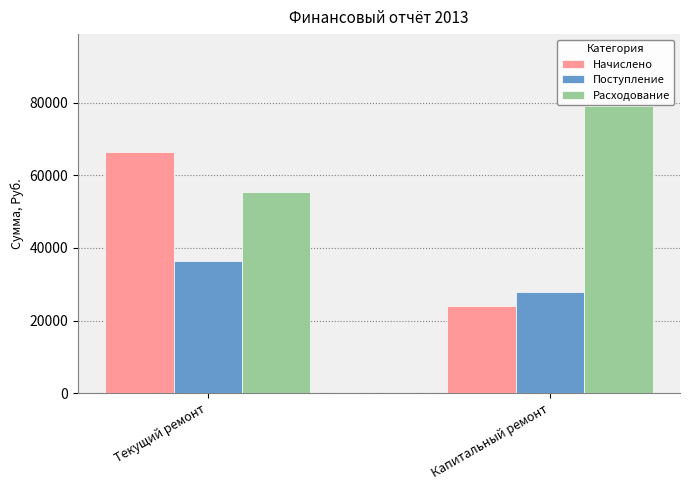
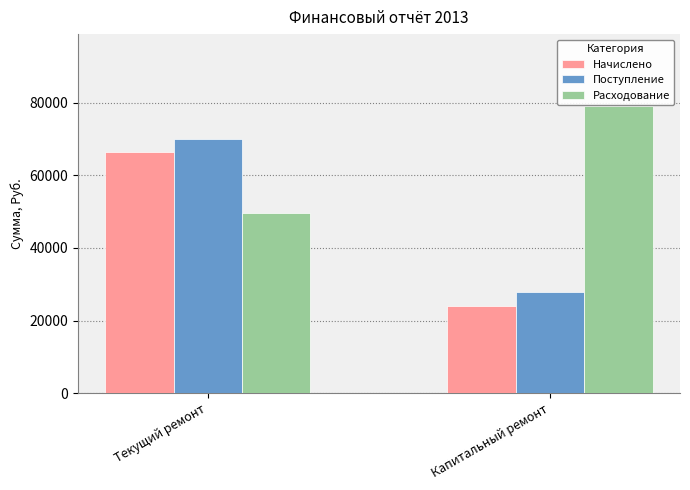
Поступление, Текущий ремонт: 36000 -> 70000
Расходование, Текущий ремонт: 56000 -> 50000
